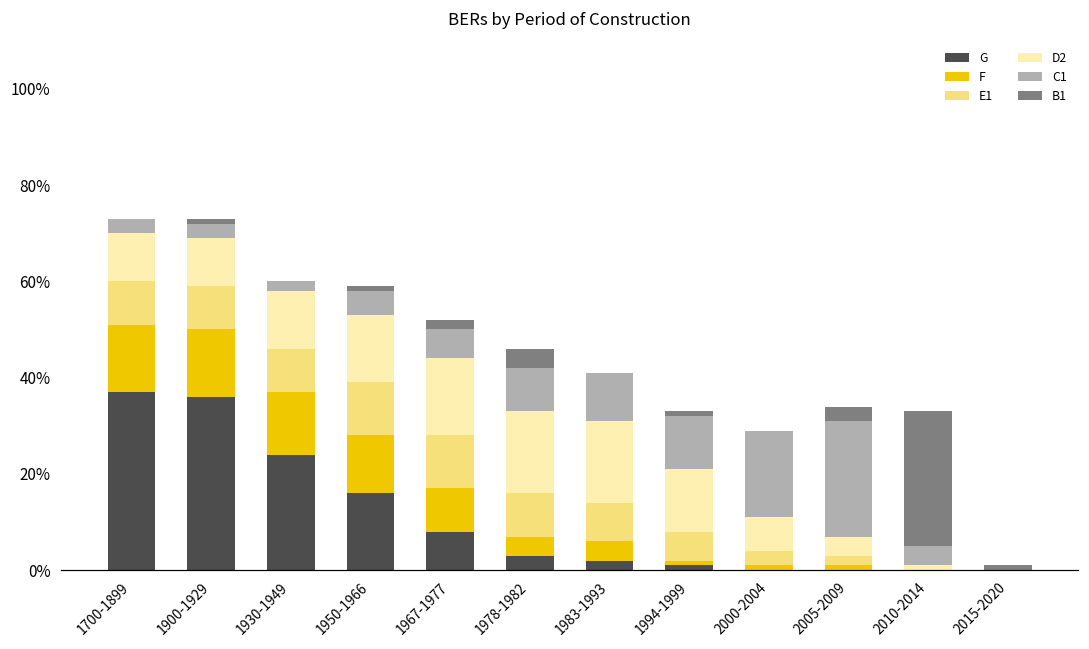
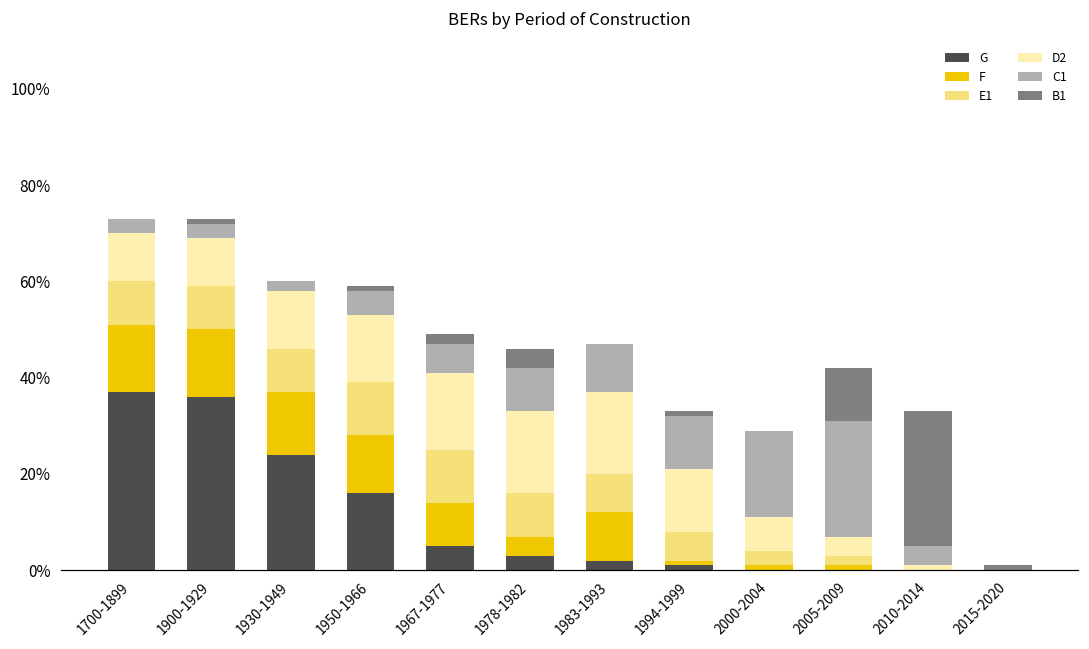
G, 1967-1977: 8% -> 5%
F, 1983-1993: 4% -> 10%
B1, 2005-2009: 3% -> 11%
